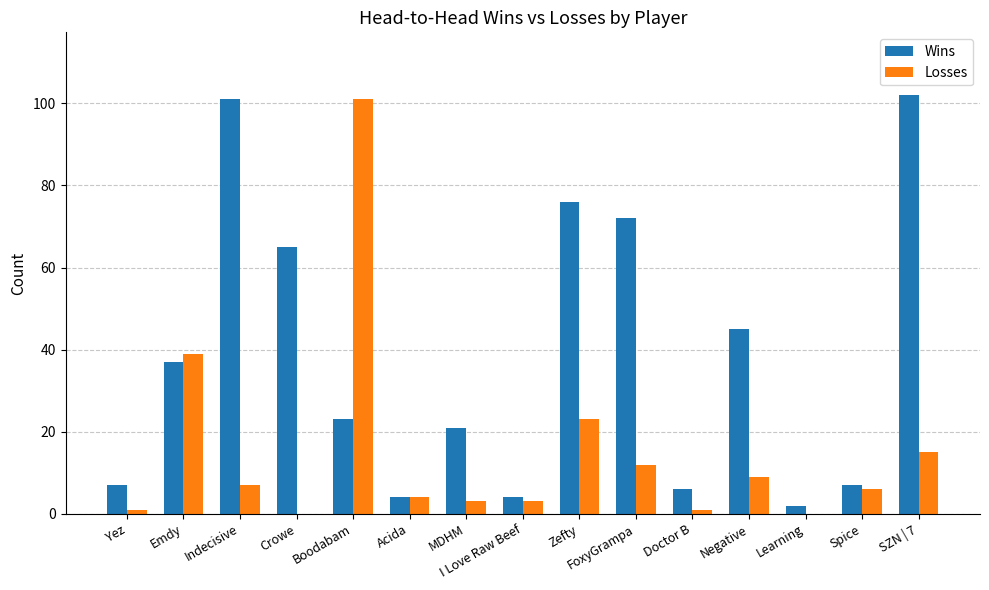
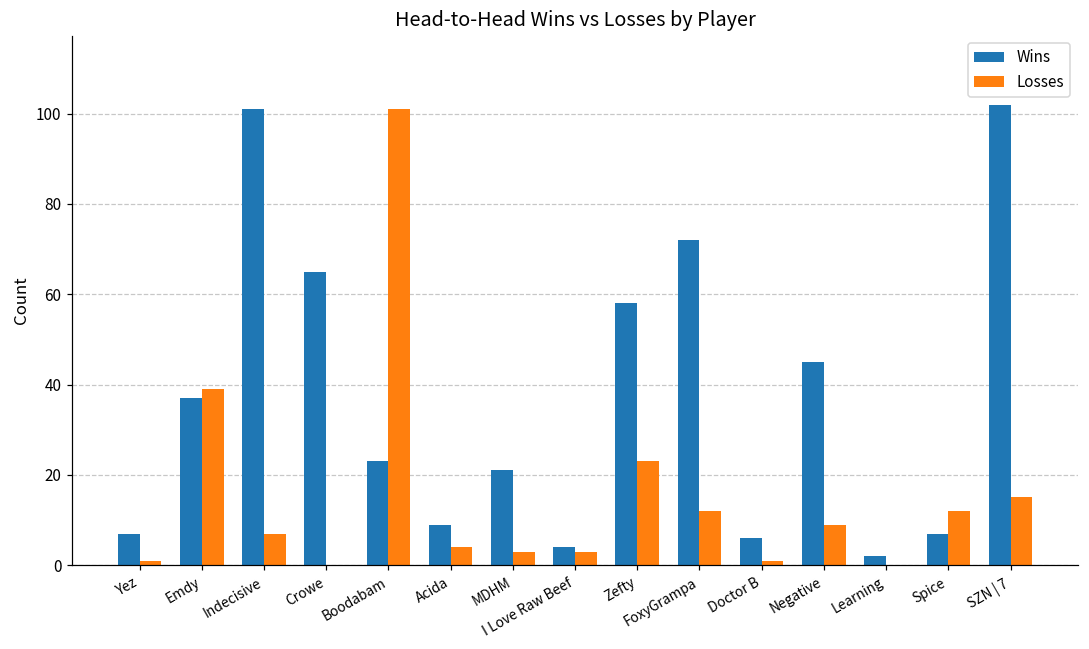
Wins, Acida: 4 -> 9
Wins, Zefty: 76 -> 58
Losses, Spice: 6 -> 12
